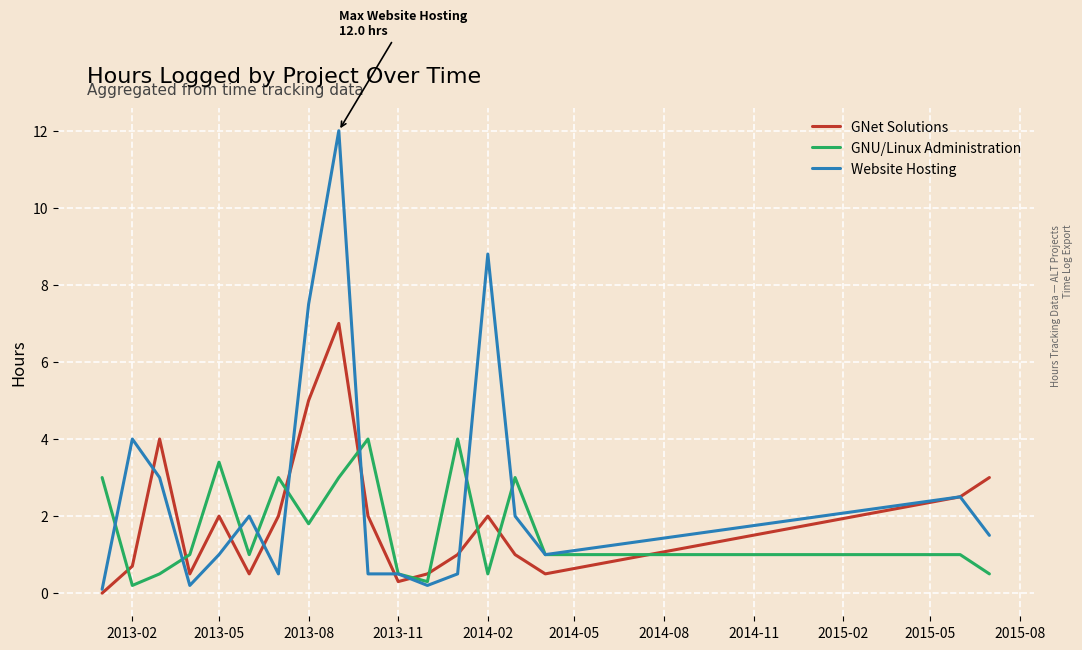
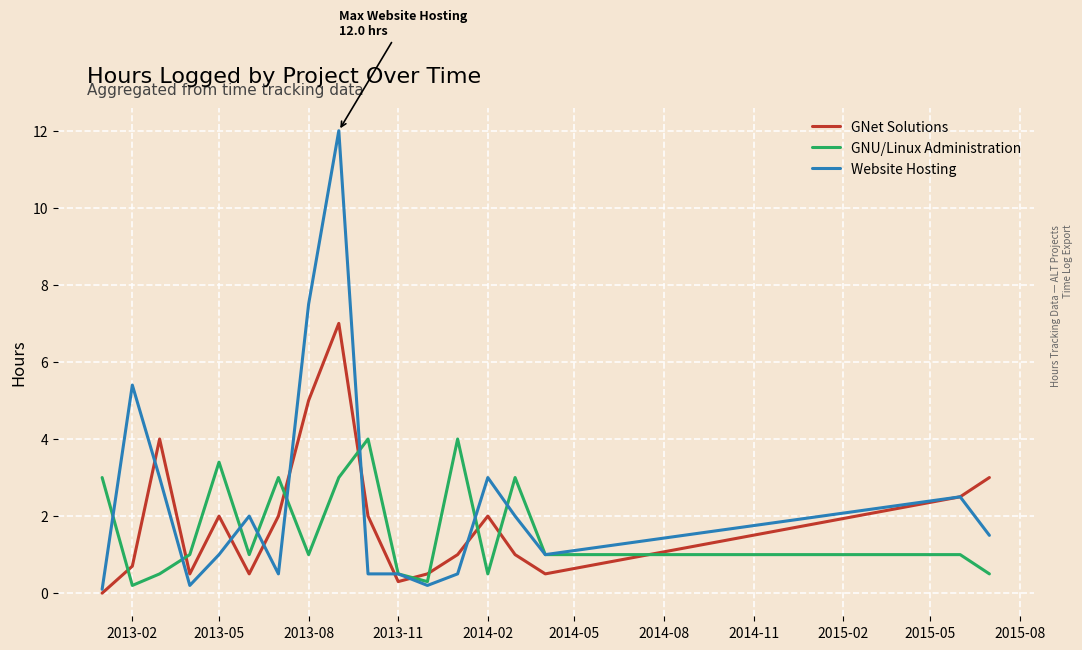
Website Hosting, 2013-02: 4.0 -> 5.4
GNU/Linux Administration, 2013-08: 1.8 -> 1.0
Website Hosting, 2014-02: 8.8 -> 3.0
